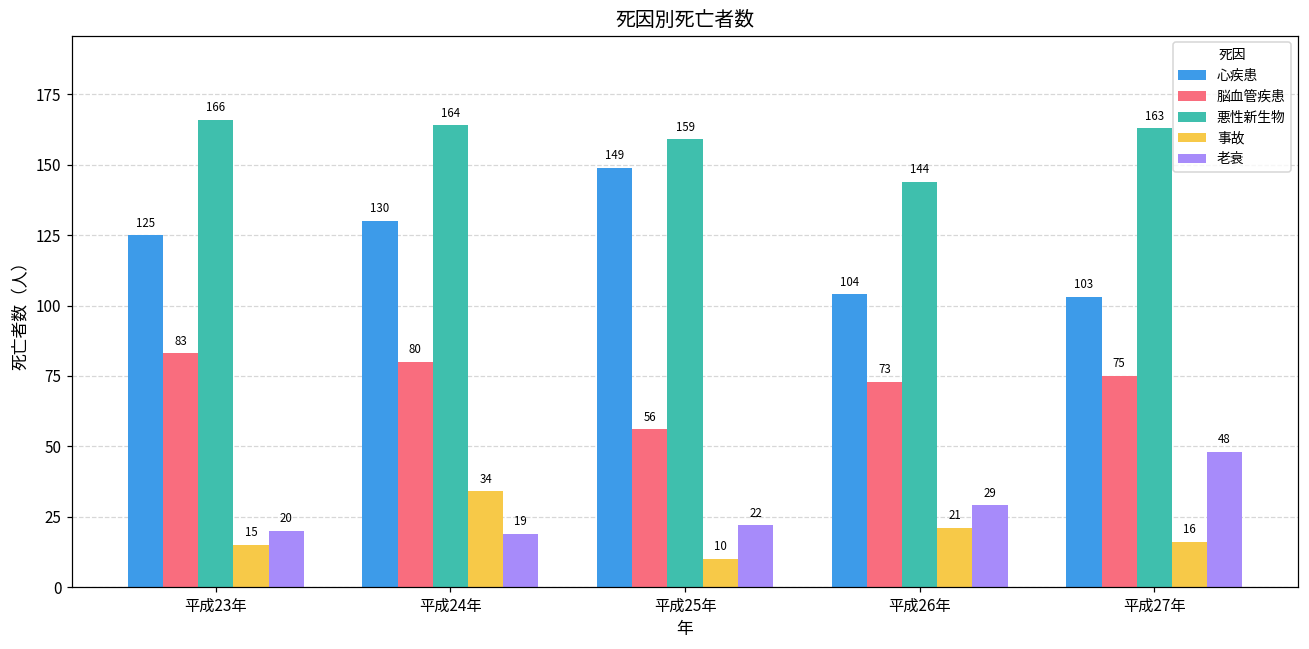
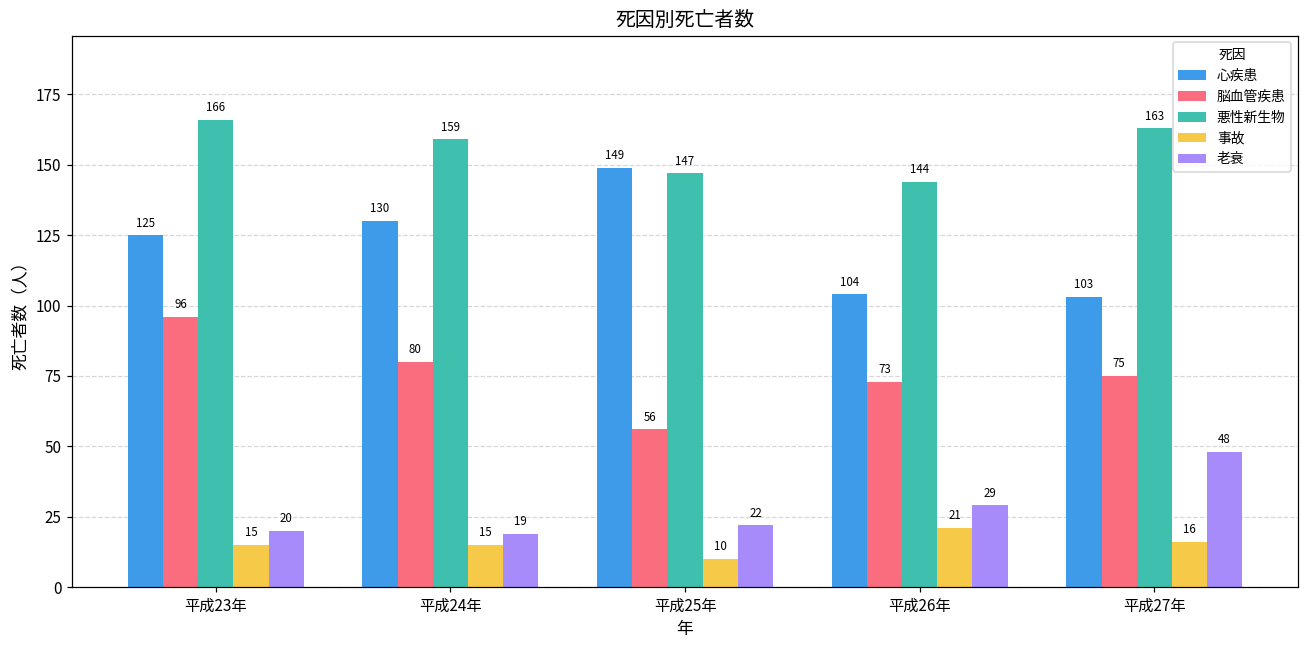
脳血管疾患, 平成23年: 83 -> 96
悪性新生物, 平成24年: 164 -> 159
事故, 平成24年: 34 -> 15
悪性新生物, 平成25年: 159 -> 147
